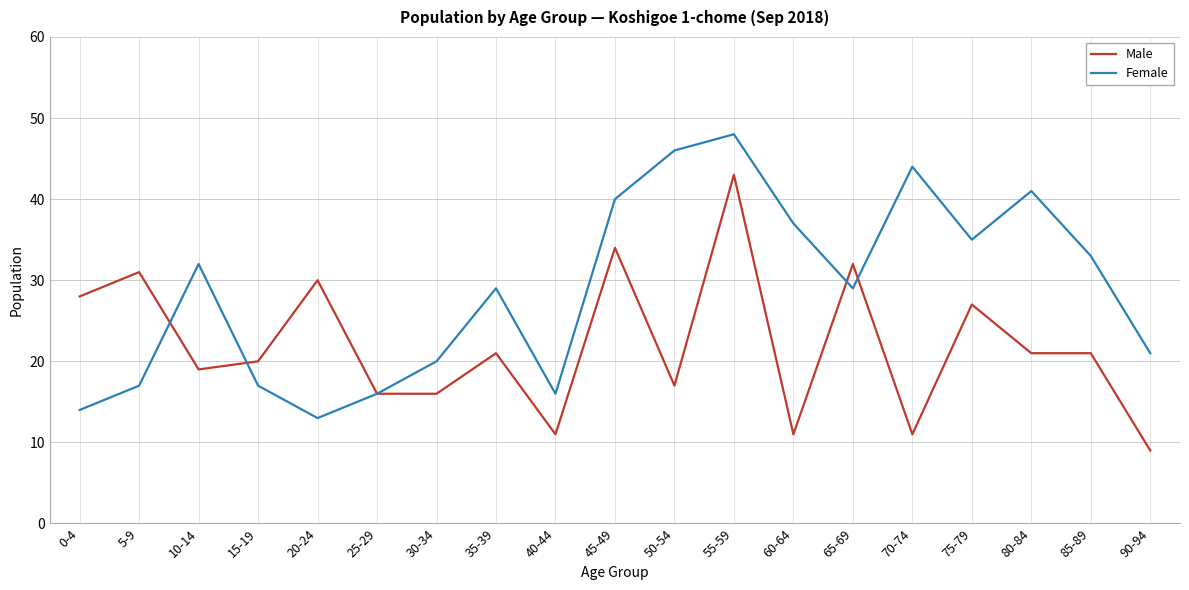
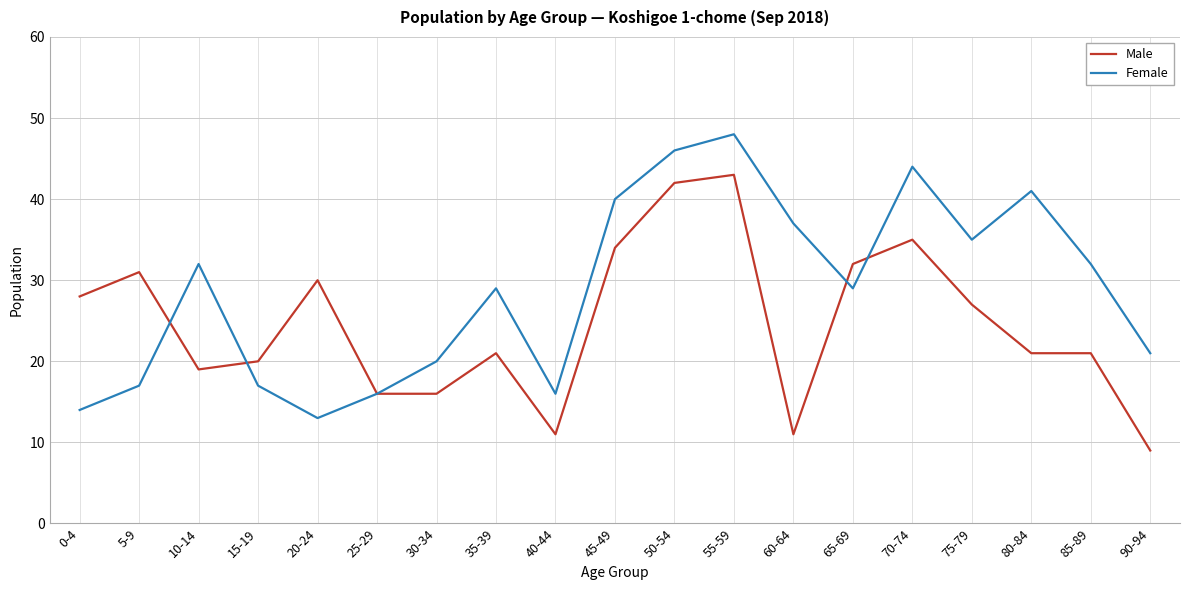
Male, 50-54: 17 -> 42
Male, 70-74: 11 -> 35
Female, 85-89: 33 -> 32
